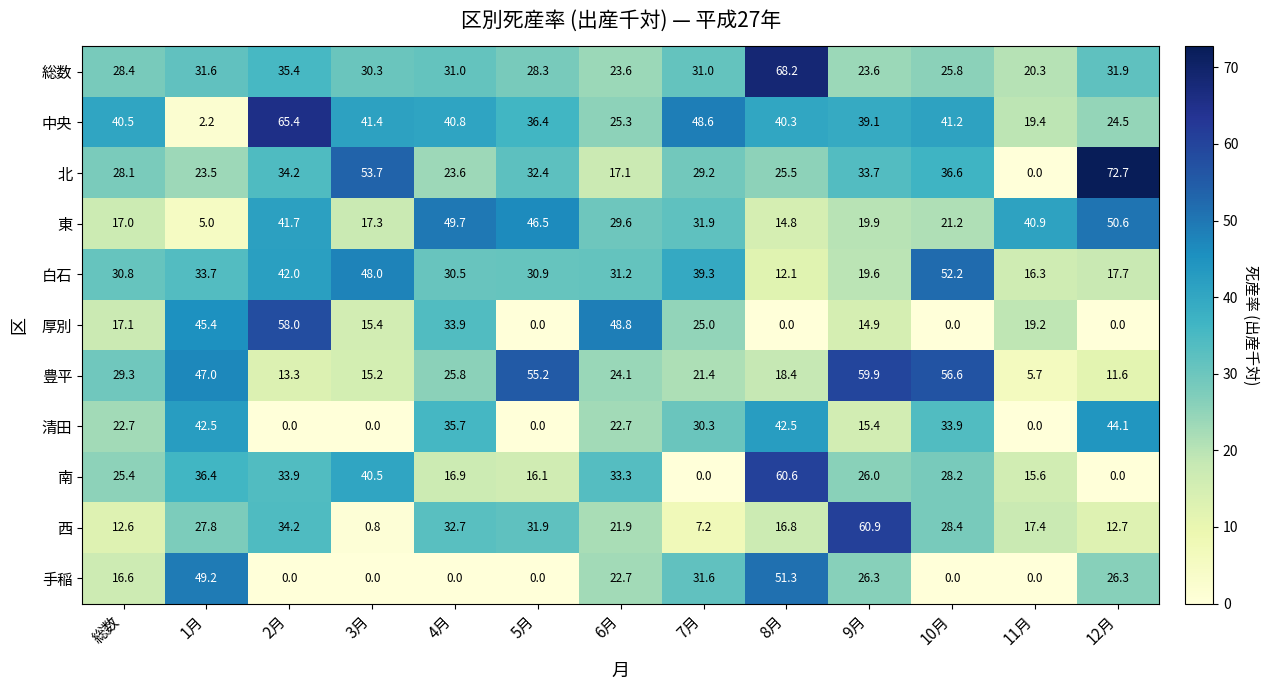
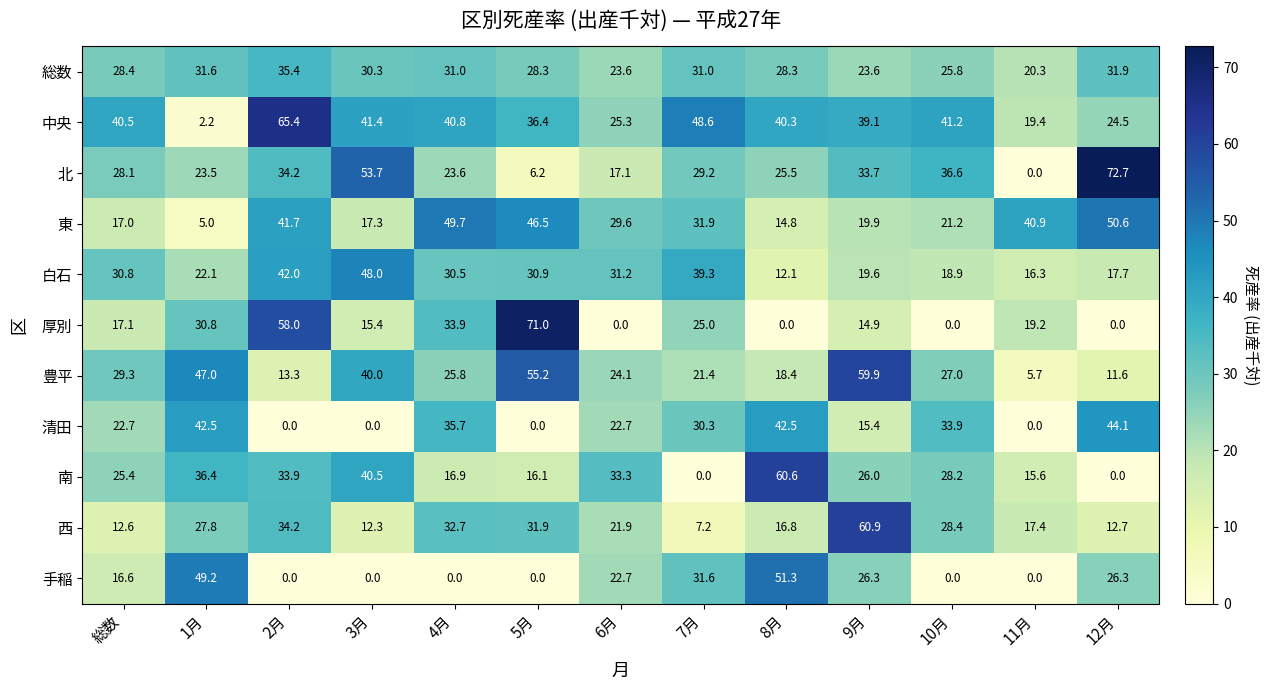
総数, 8月: 68.2 -> 28.3
北, 5月: 32.4 -> 6.2
白石, 1月: 33.7 -> 22.1
白石, 10月: 52.2 -> 18.9
厚別, 1月: 45.4 -> 30.8
厚別, 5月: 0.0 -> 71.0
厚別, 6月: 48.8 -> 0.0
豊平, 3月: 15.2 -> 40.0
豊平, 10月: 56.6 -> 27.0
西, 3月: 0.8 -> 12.3
